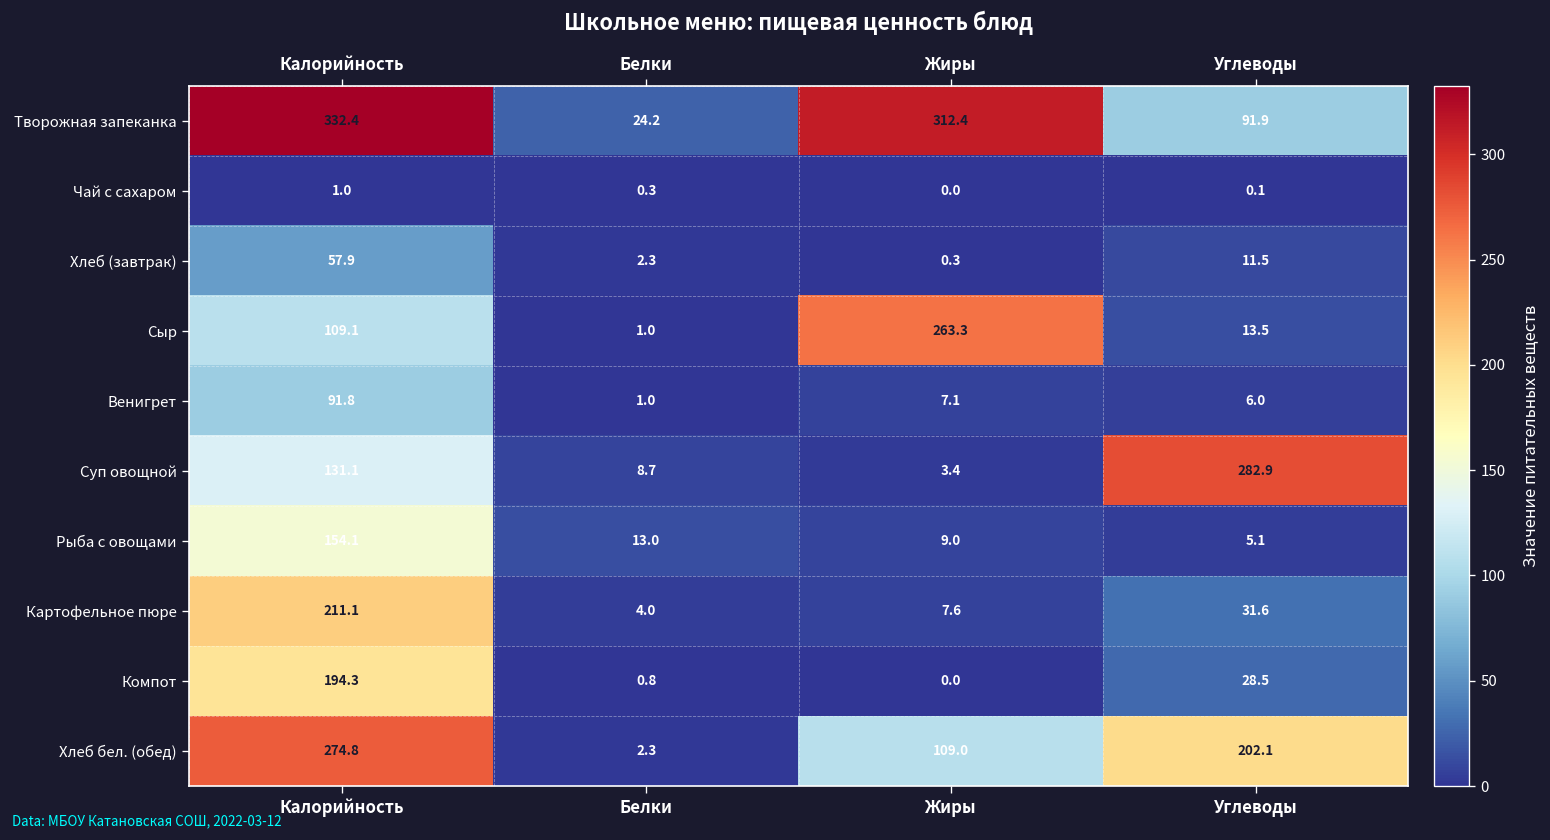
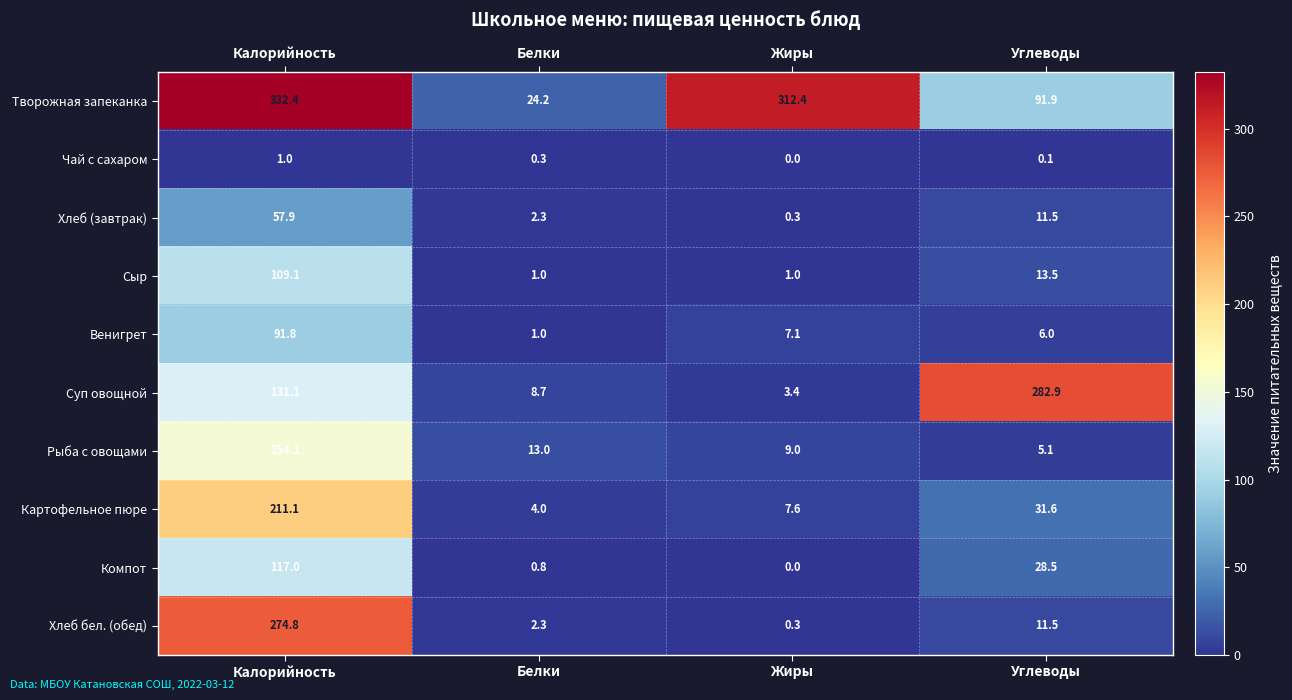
Сыр, Жиры: 263.3 -> 1.0
Компот, Калорийность: 194.3 -> 117.0
Хлеб бел. (обед), Жиры: 109.0 -> 0.3
Хлеб бел. (обед), Углеводы: 202.1 -> 11.5
